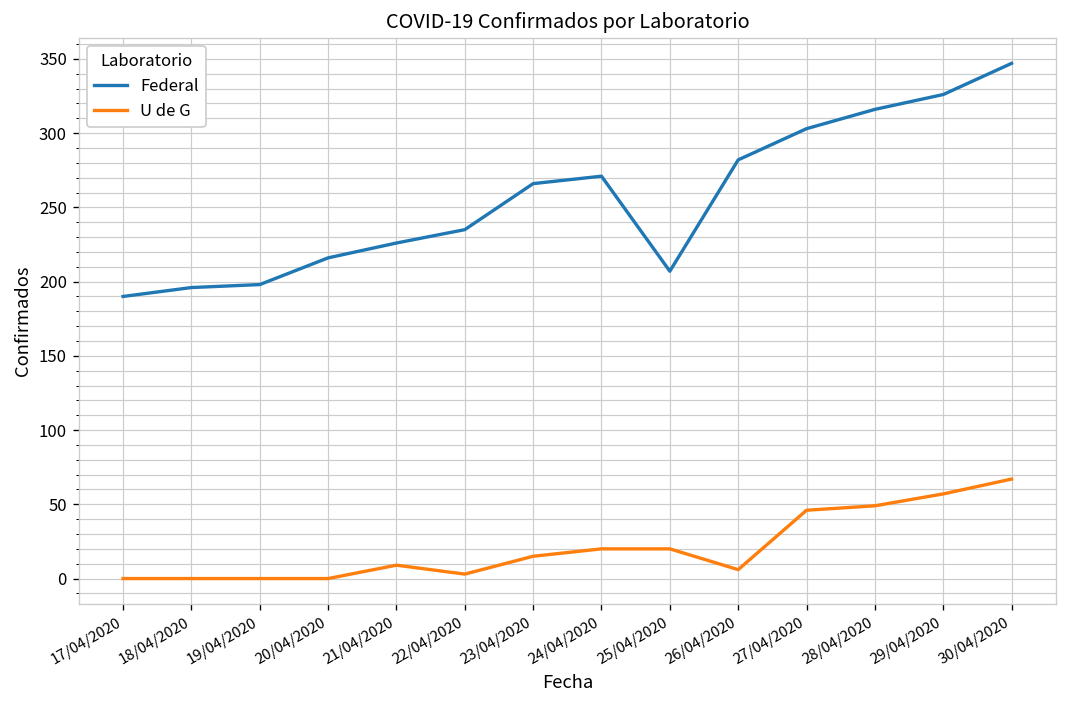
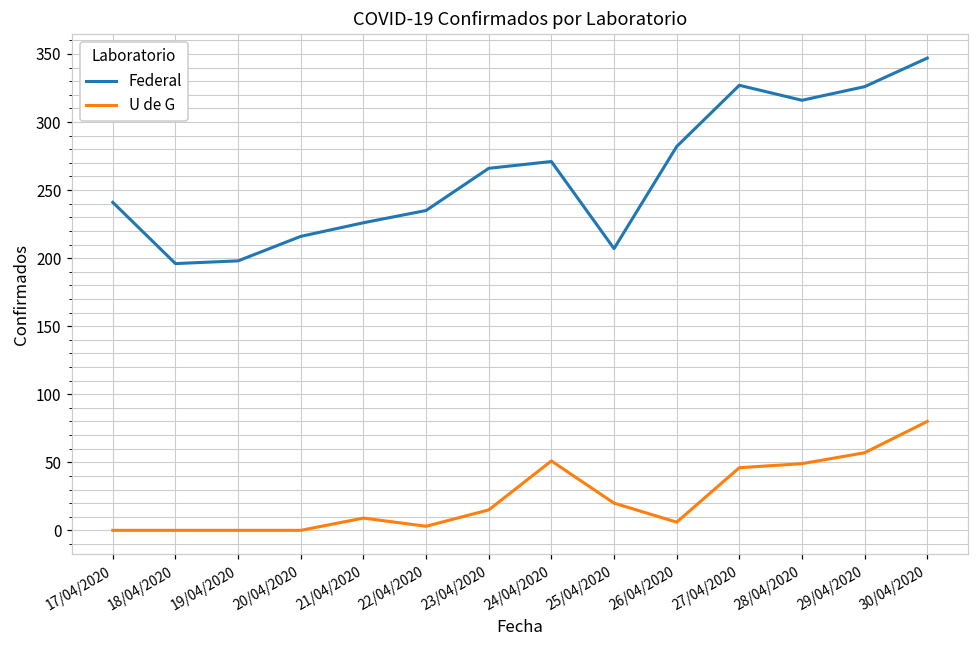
Federal, 17/04/2020: 190 -> 241
U de G, 24/04/2020: 20 -> 51
Federal, 27/04/2020: 303 -> 327
U de G, 30/04/2020: 67 -> 80
